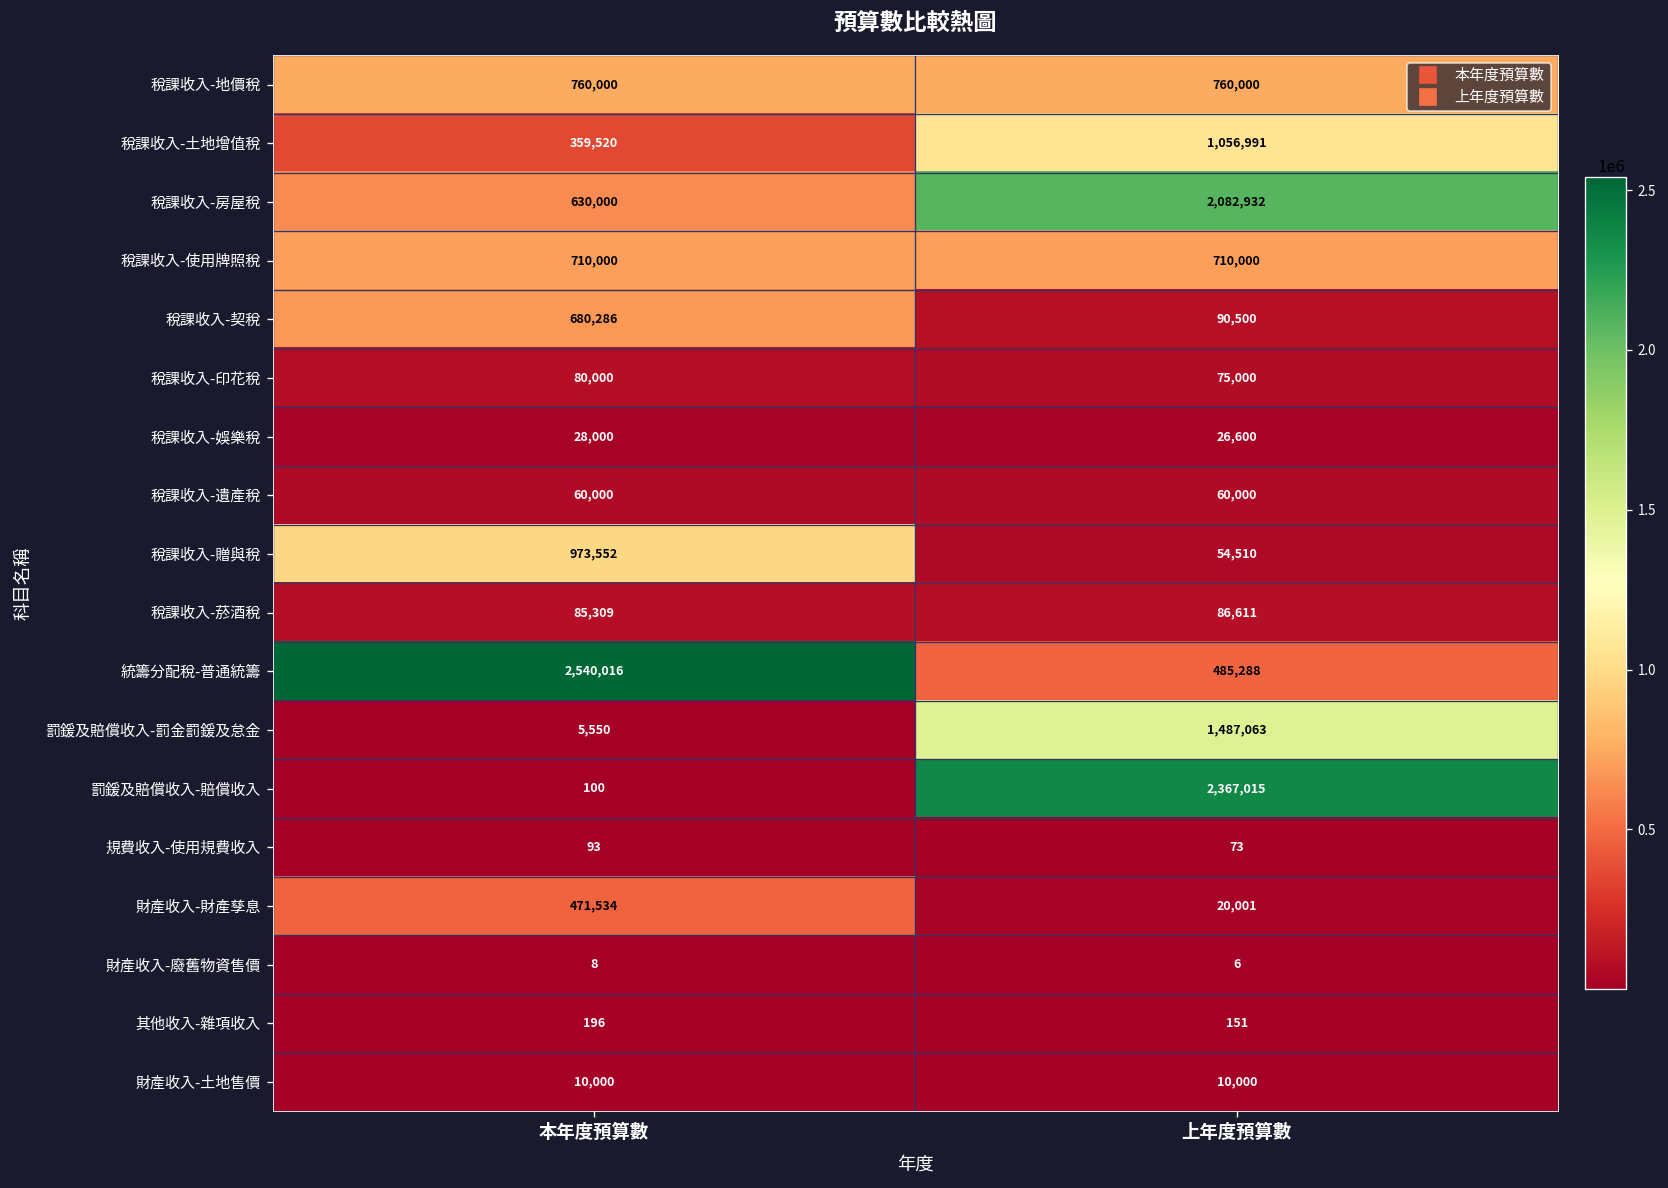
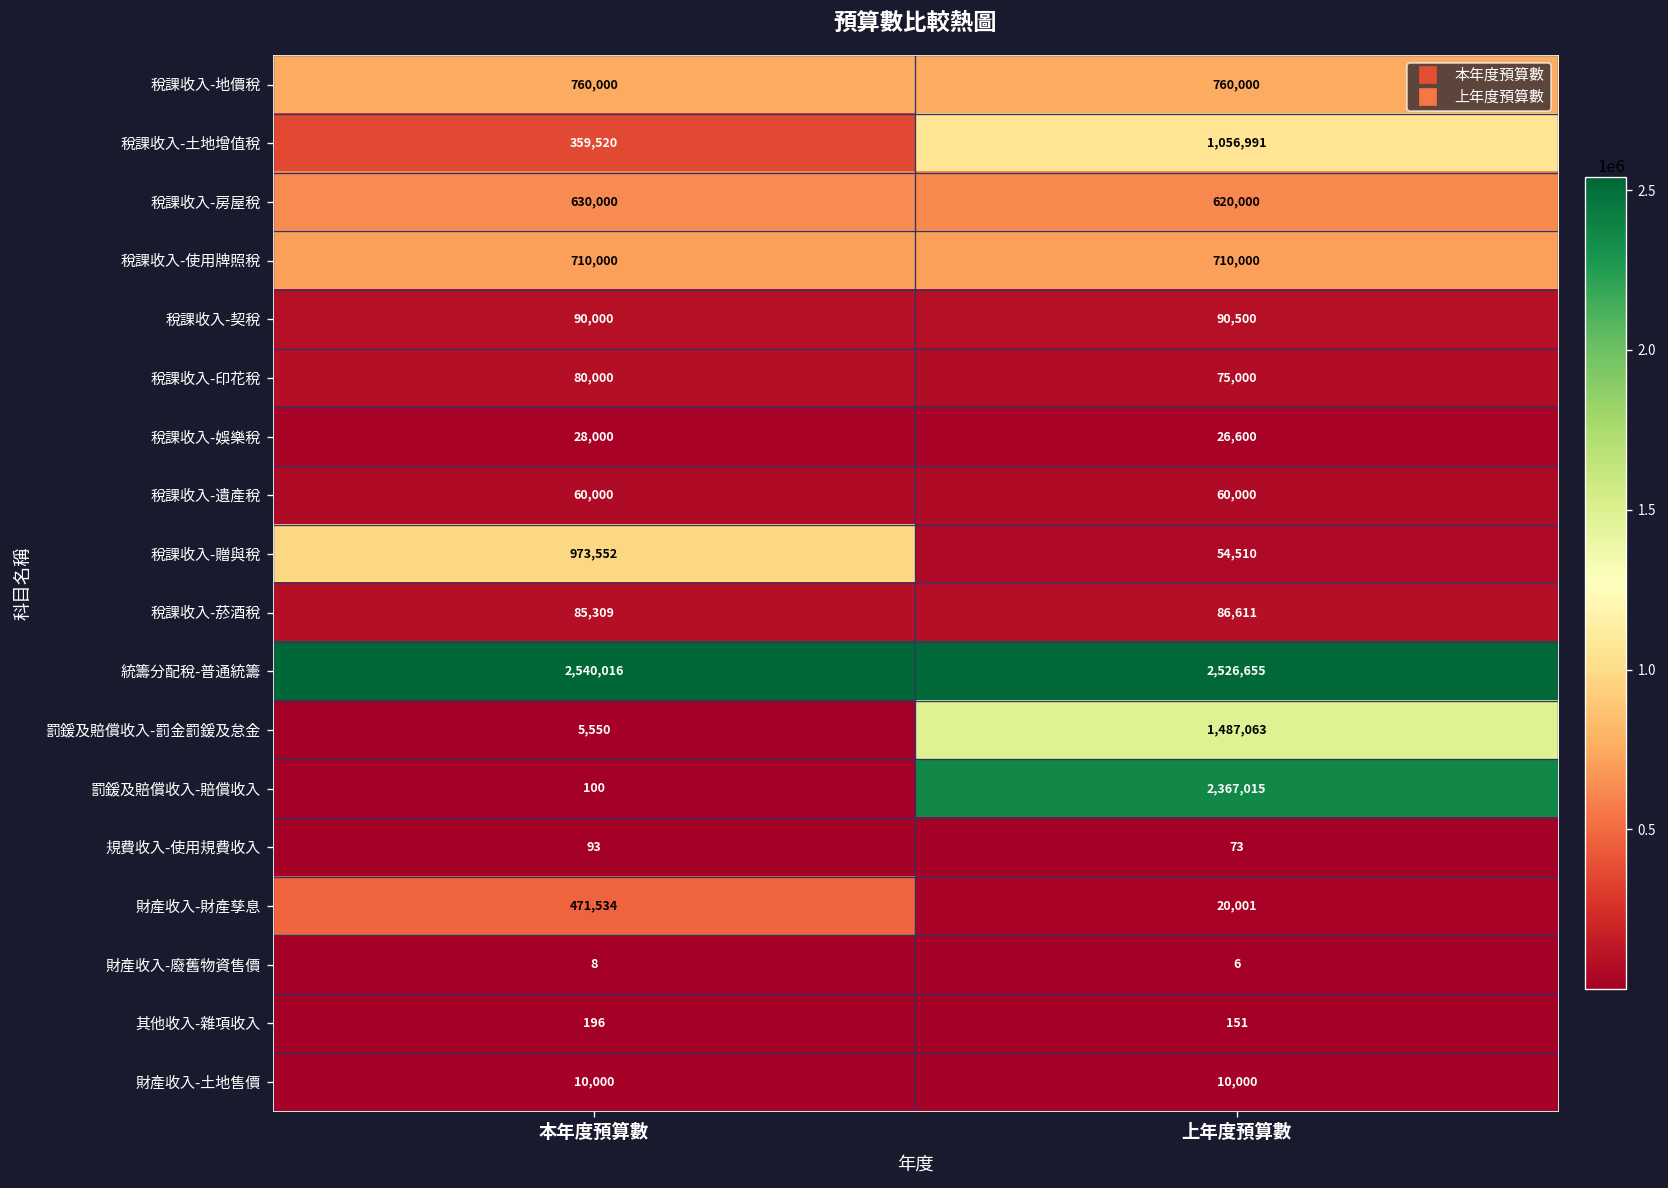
稅課收入-房屋稅, 上年度預算數: 2,082,932 -> 620,000
稅課收入-契稅, 本年度預算數: 680,286 -> 90,000
統籌分配稅-普通統籌, 上年度預算數: 485,288 -> 2,526,655
